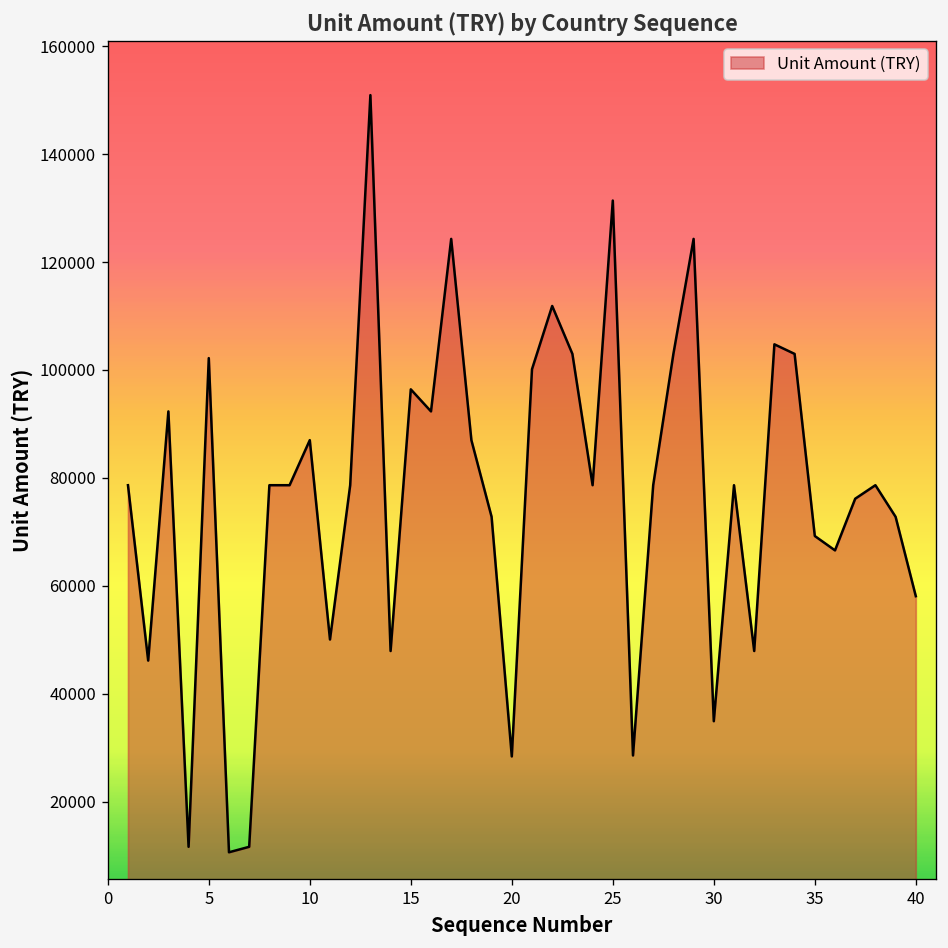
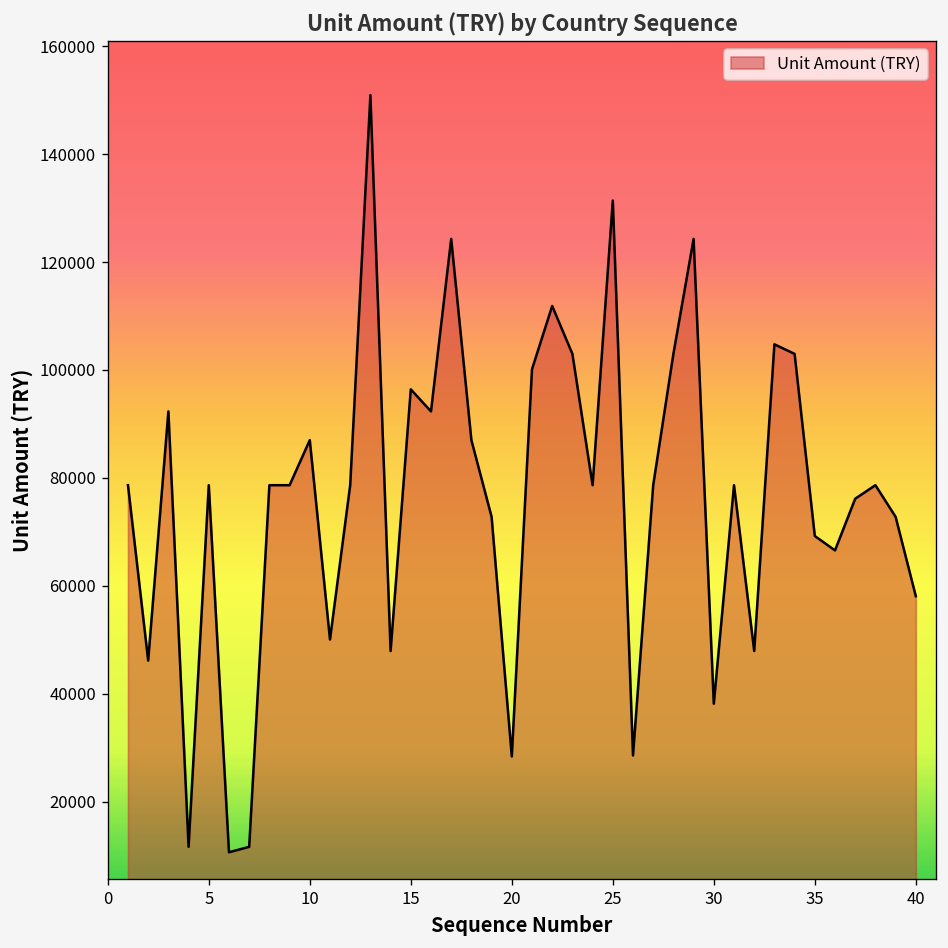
5: 102000 -> 79000
30: 35000 -> 38000
